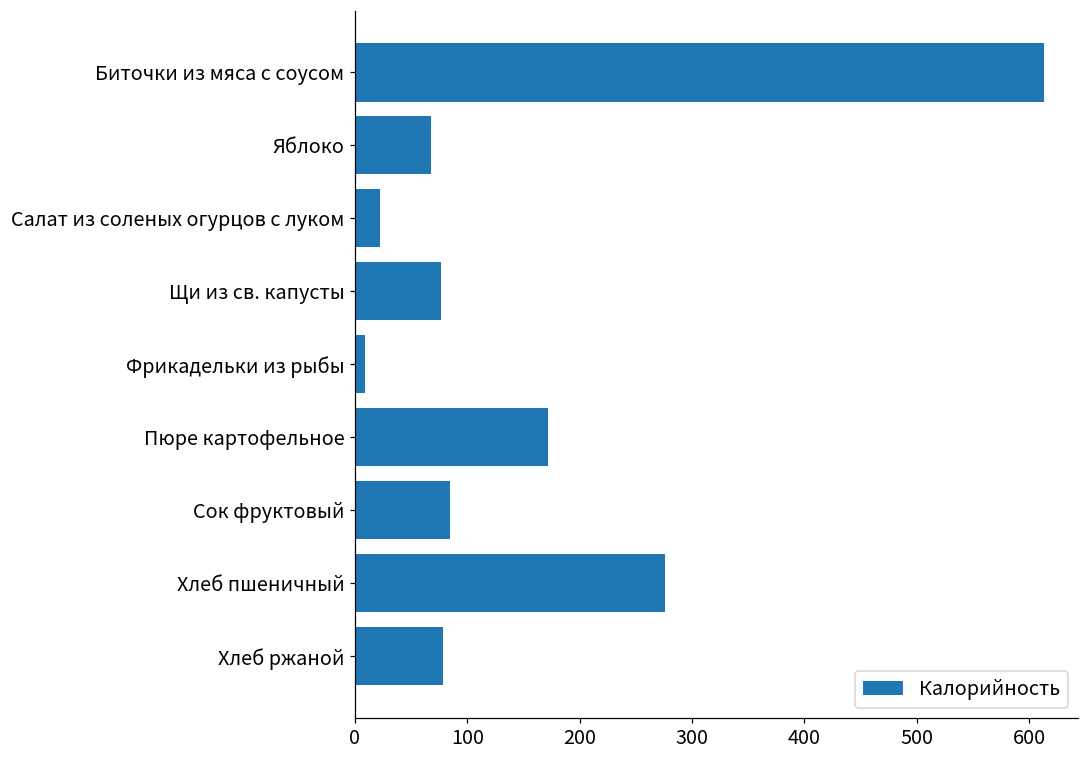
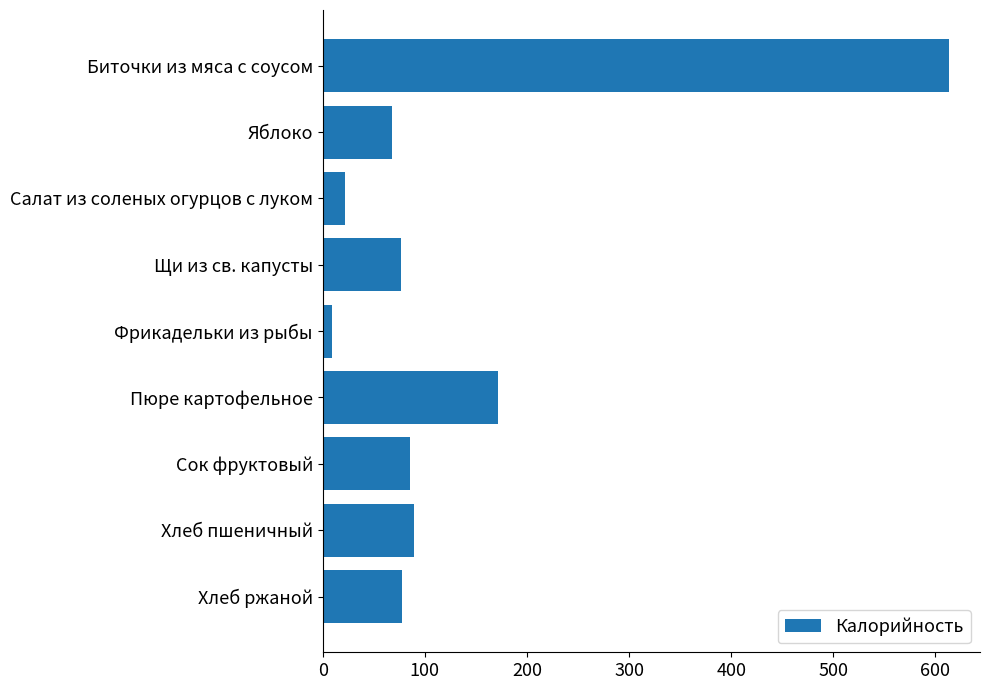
Хлеб пшеничный: 276 -> 89
